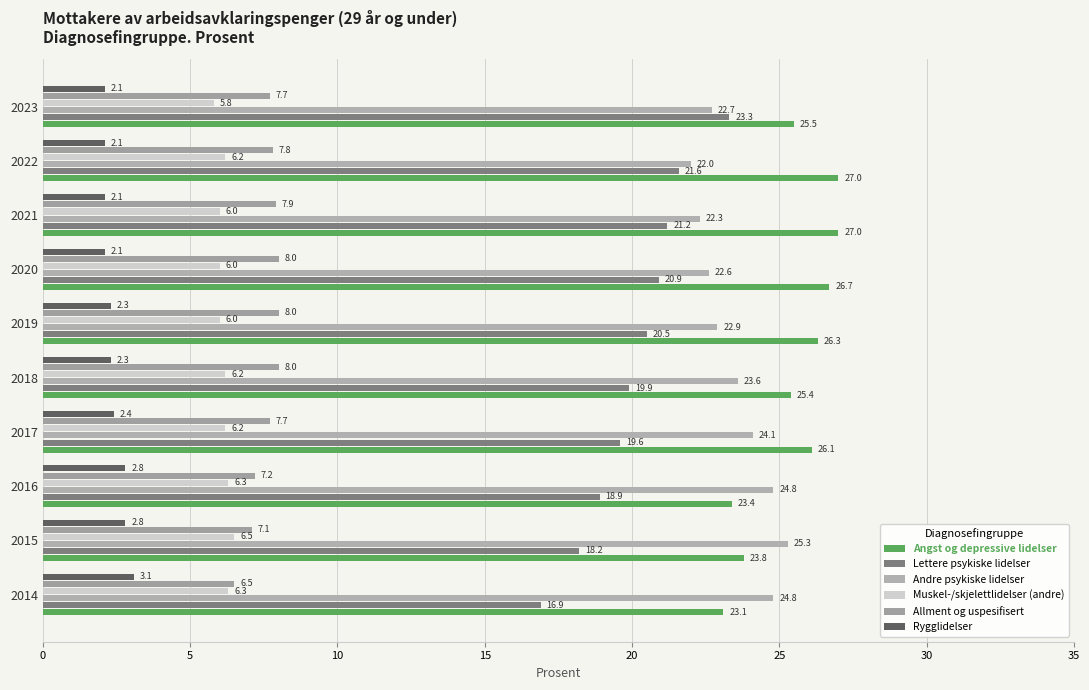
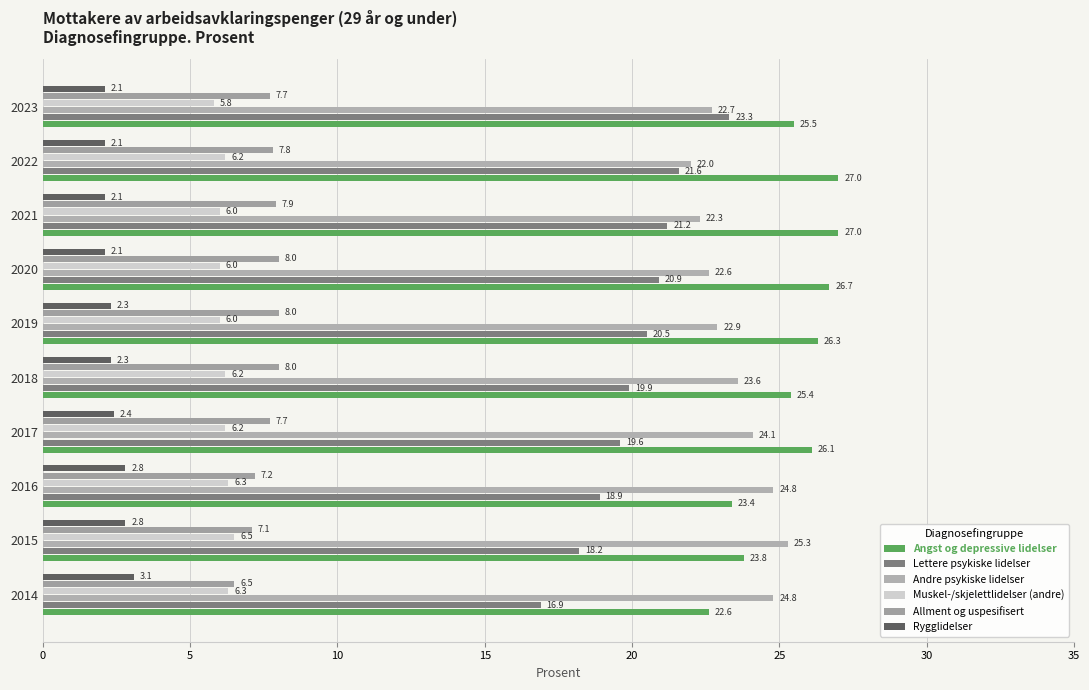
Angst og depressive lidelser, 2014: 23.1 -> 22.6
